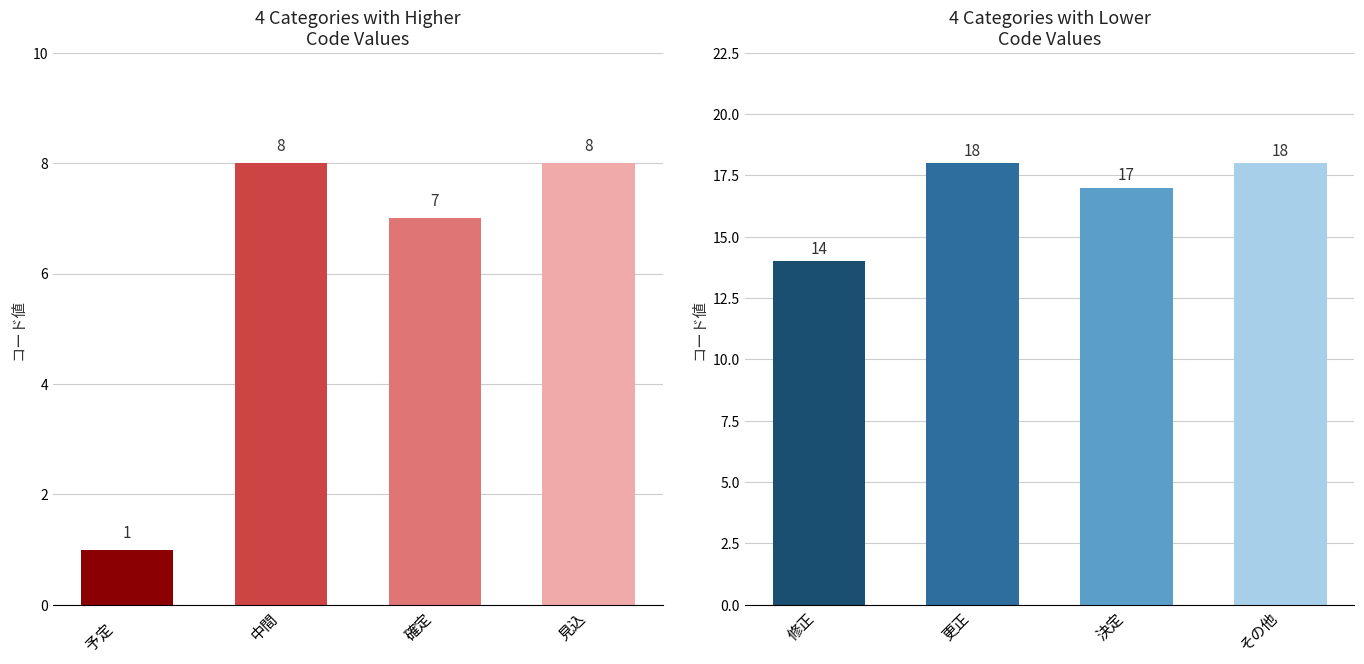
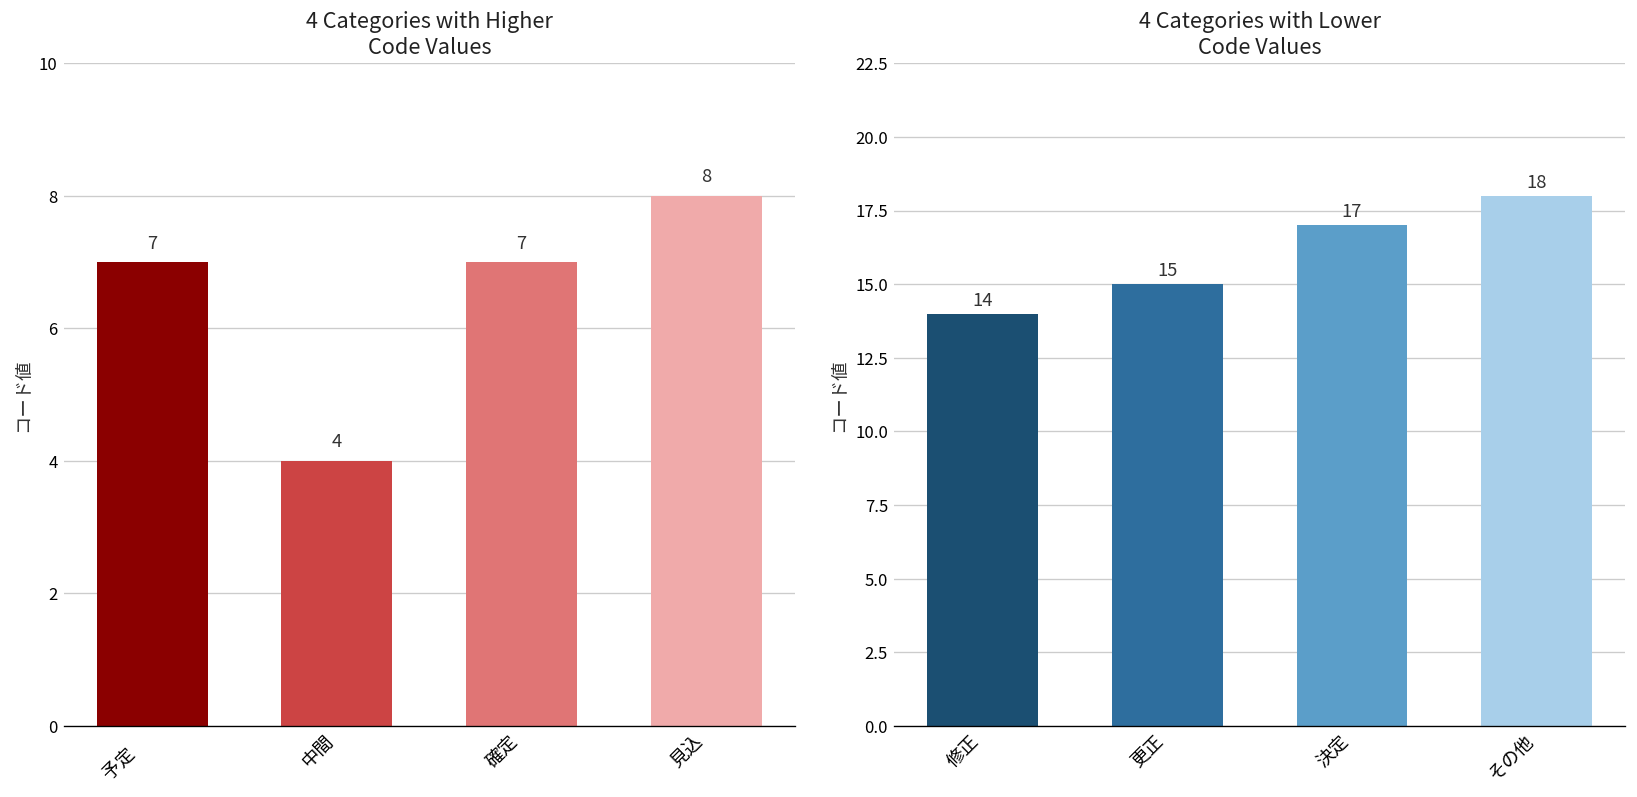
4 Categories with Higher Code Values, 予定: 1 -> 7
4 Categories with Higher Code Values, 中間: 8 -> 4
4 Categories with Lower Code Values, 更正: 18 -> 15
